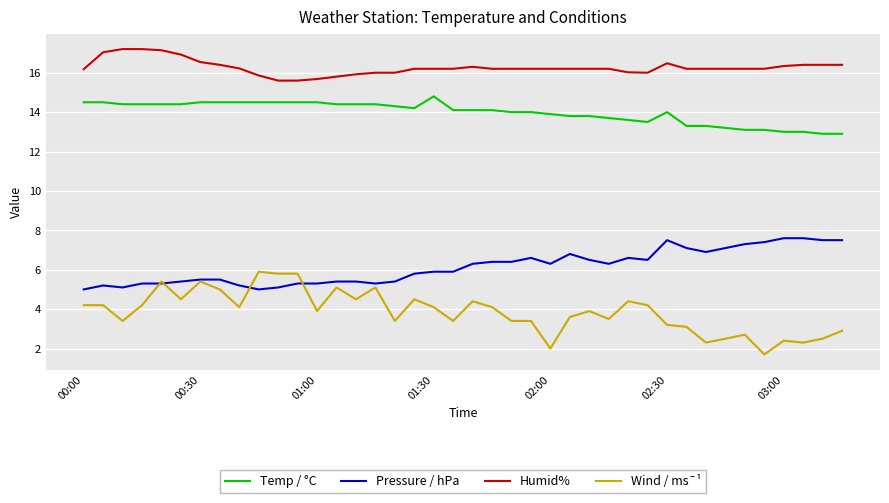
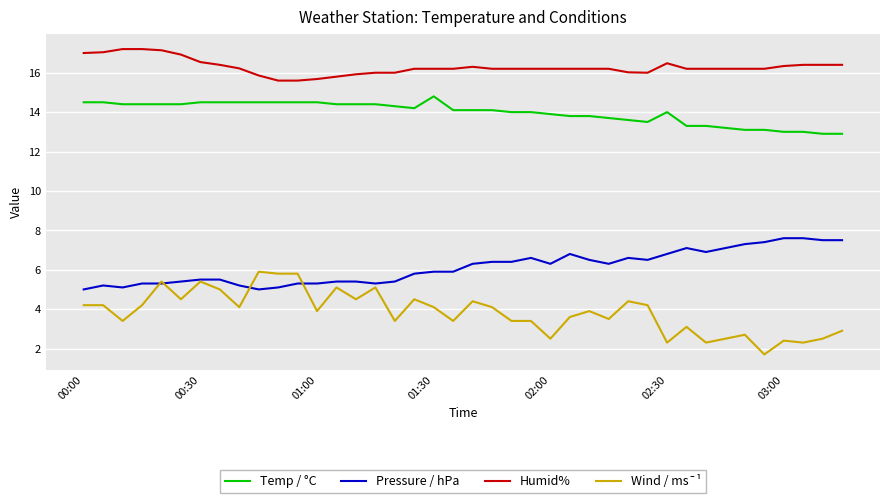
Humid%, 00:00: 16.2 -> 17.0
Wind / ms¯¹, 02:00: 2.0 -> 2.5
Pressure / hPa, 02:30: 7.5 -> 6.8
Wind / ms¯¹, 02:30: 3.2 -> 2.3
